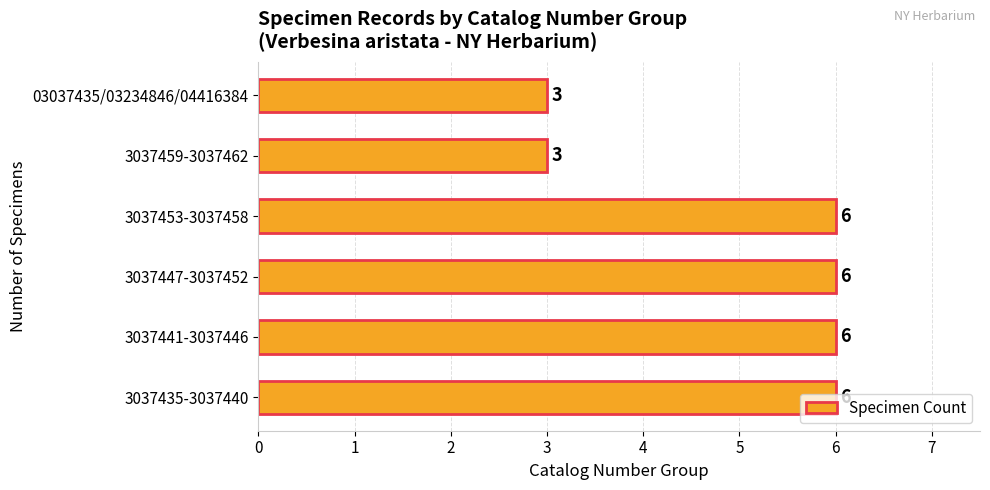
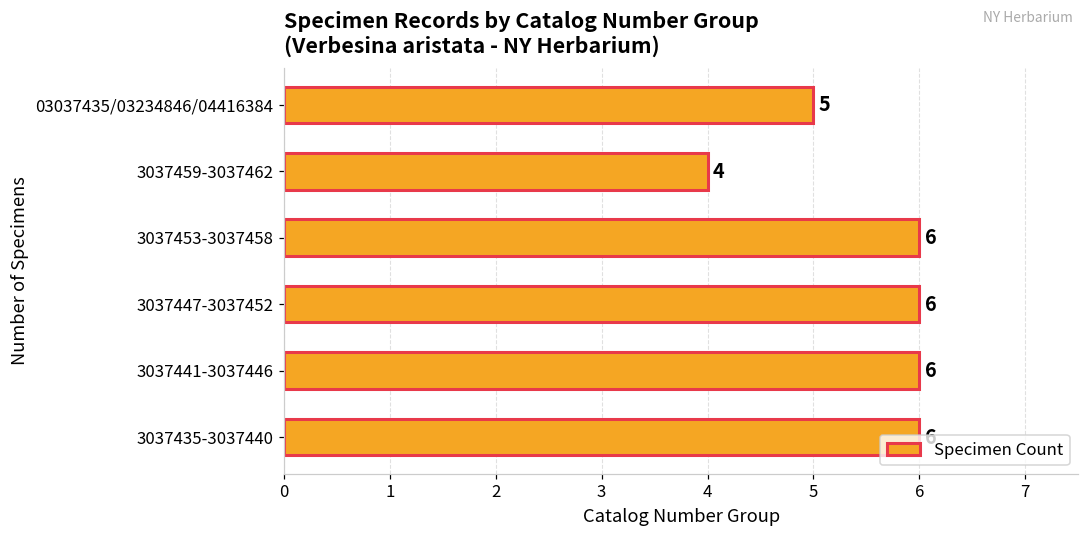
03037435/03234846/04416384: 3 -> 5
3037459-3037462: 3 -> 4
